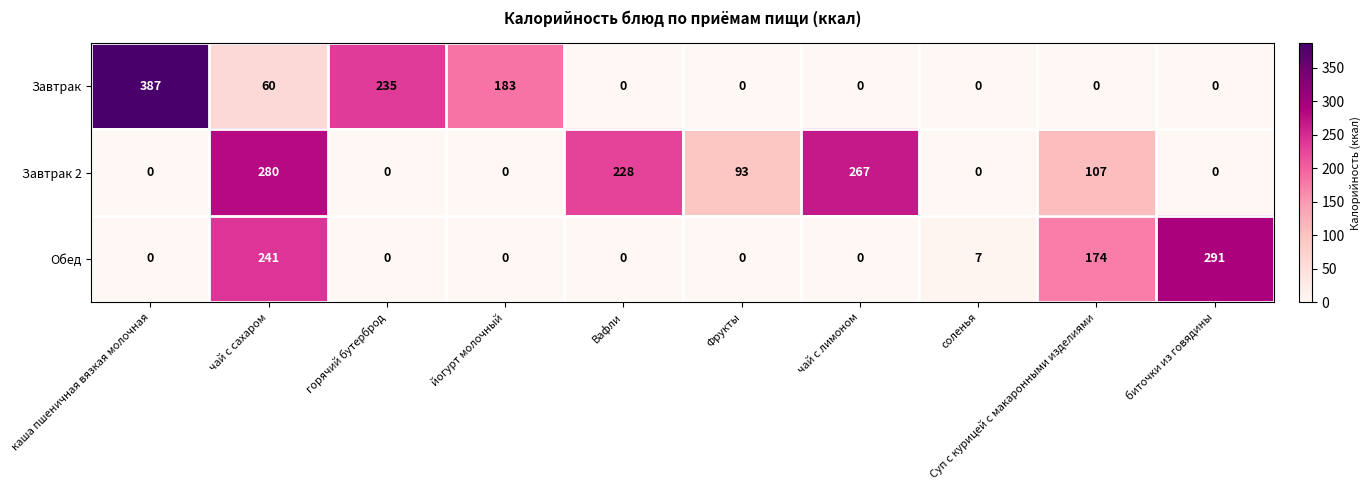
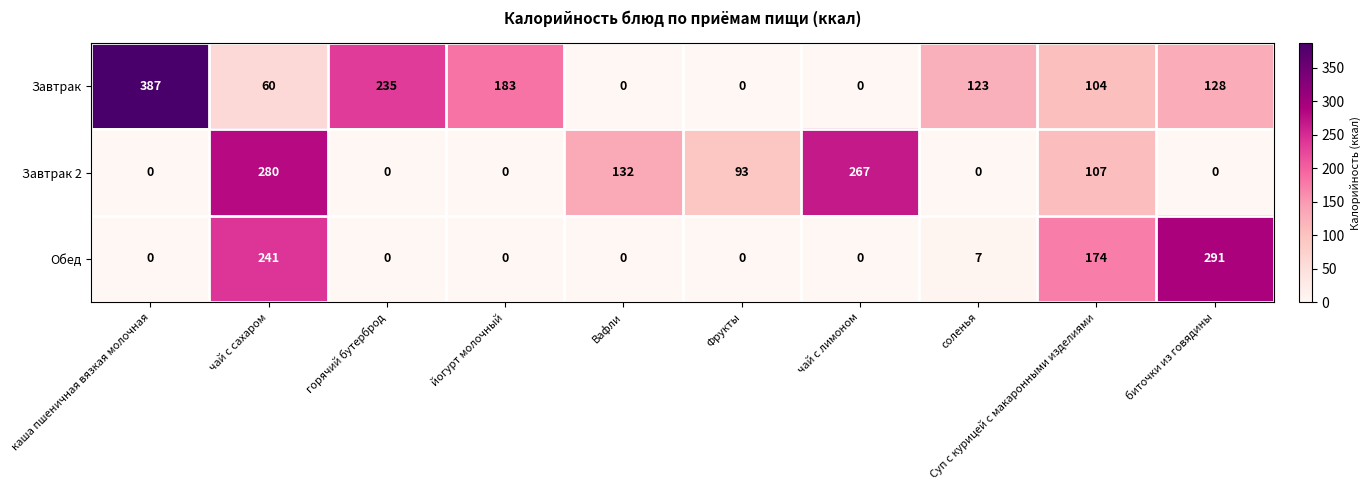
Завтрак, соленья: 0 -> 123
Завтрак, Суп с курицей с макаронными изделиями: 0 -> 104
Завтрак, биточки из говядины: 0 -> 128
Завтрак 2, Вафли: 228 -> 132
